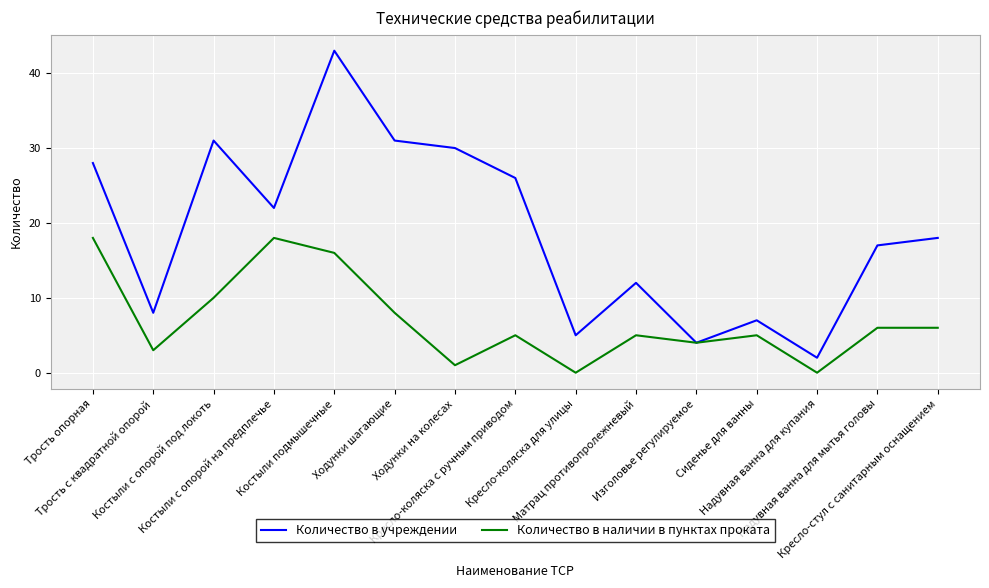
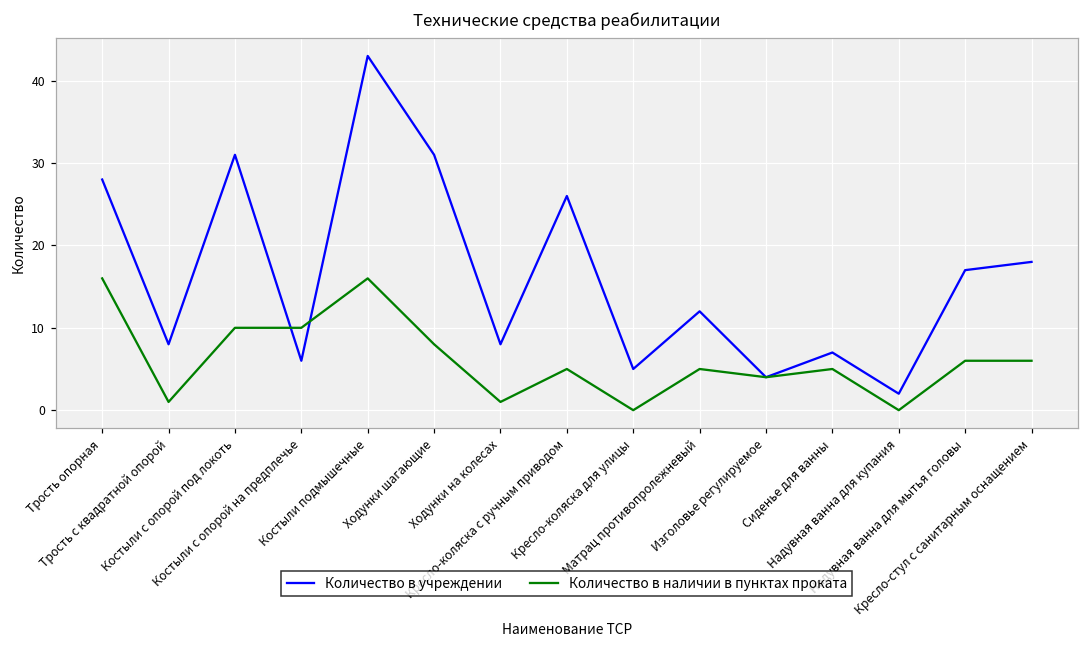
Количество в наличии в пунктах проката, Трость опорная: 18 -> 16
Количество в наличии в пунктах проката, Трость с квадратной опорой: 3 -> 1
Количество в учреждении, Костыли с опорой на предплечье: 22 -> 6
Количество в наличии в пунктах проката, Костыли с опорой на предплечье: 18 -> 10
Количество в учреждении, Ходунки на колесах: 30 -> 8
